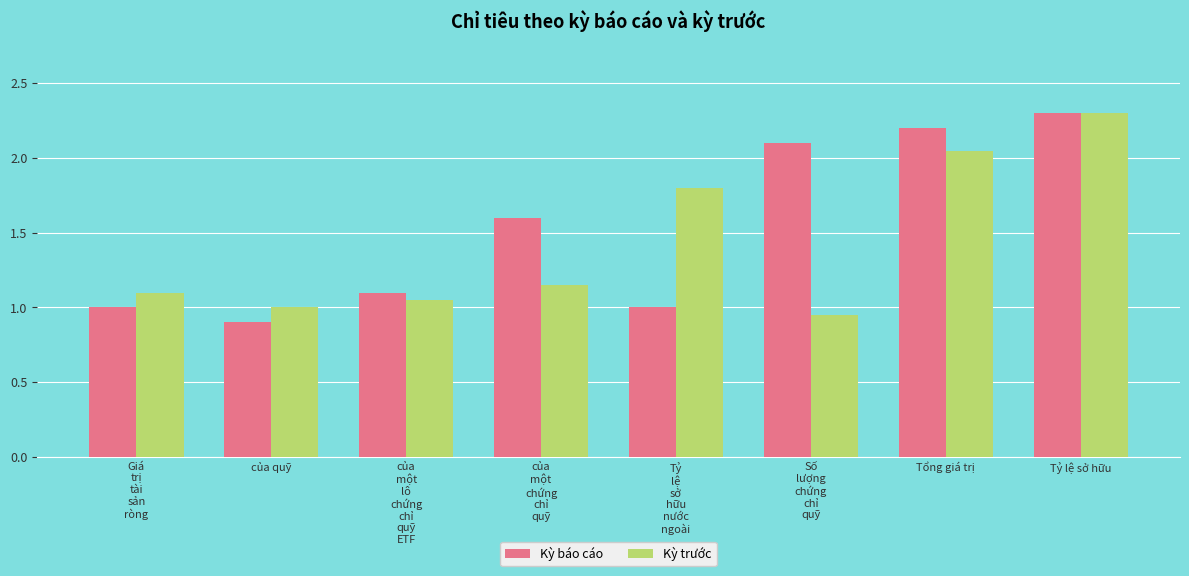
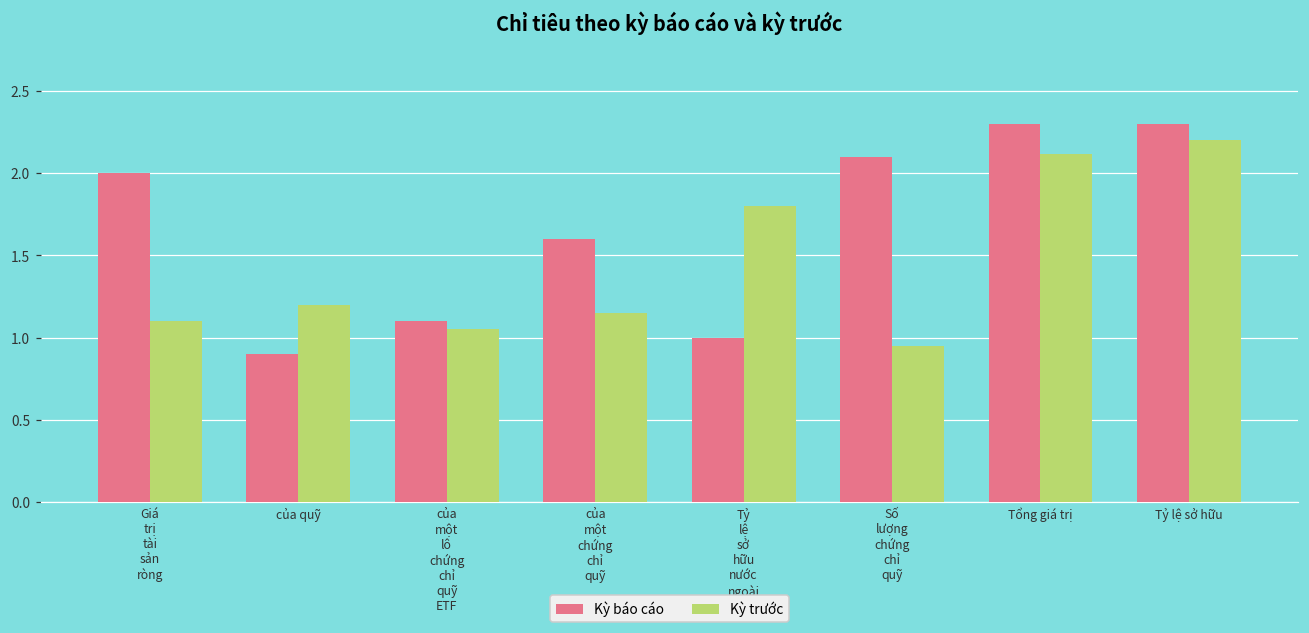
Kỳ báo cáo, Giá trị tài sản ròng: 1 -> 2
Kỳ trước, của quỹ: 1.0 -> 1.2
Kỳ báo cáo, Tổng giá trị: 2.2 -> 2.3
Kỳ trước, Tổng giá trị: 2.05 -> 2.12
Kỳ trước, Tỷ lệ sở hữu: 2.3 -> 2.2
